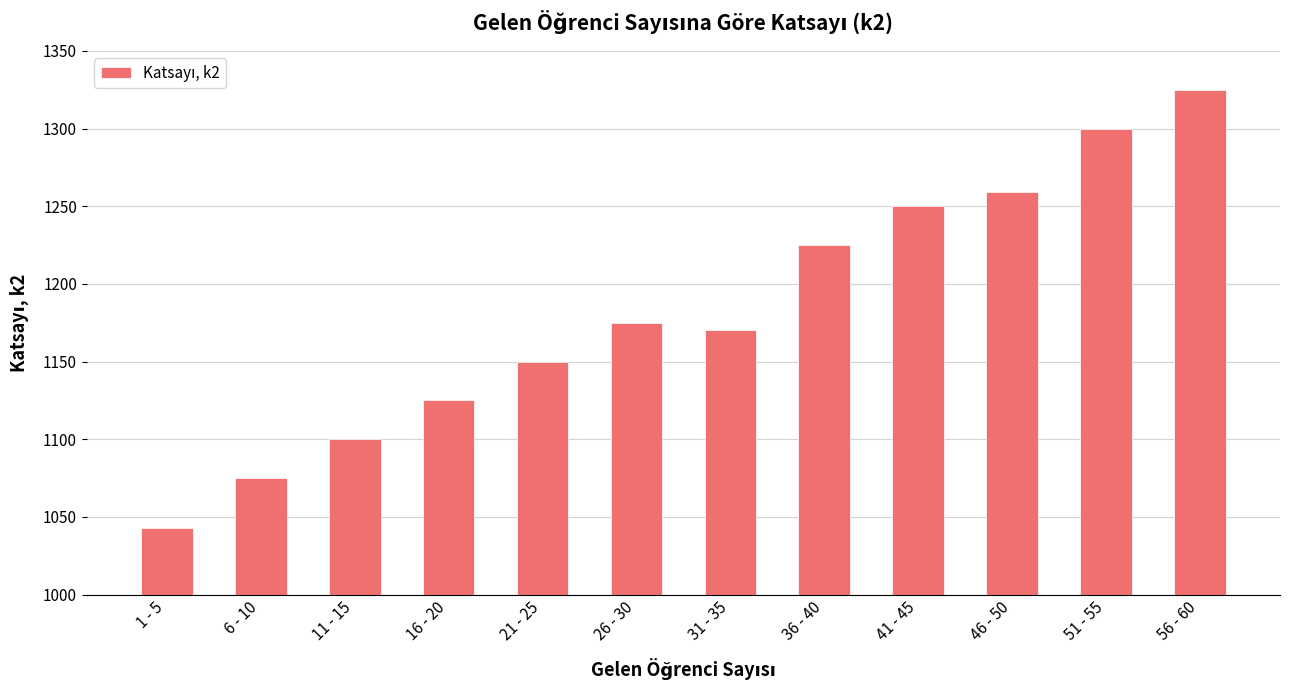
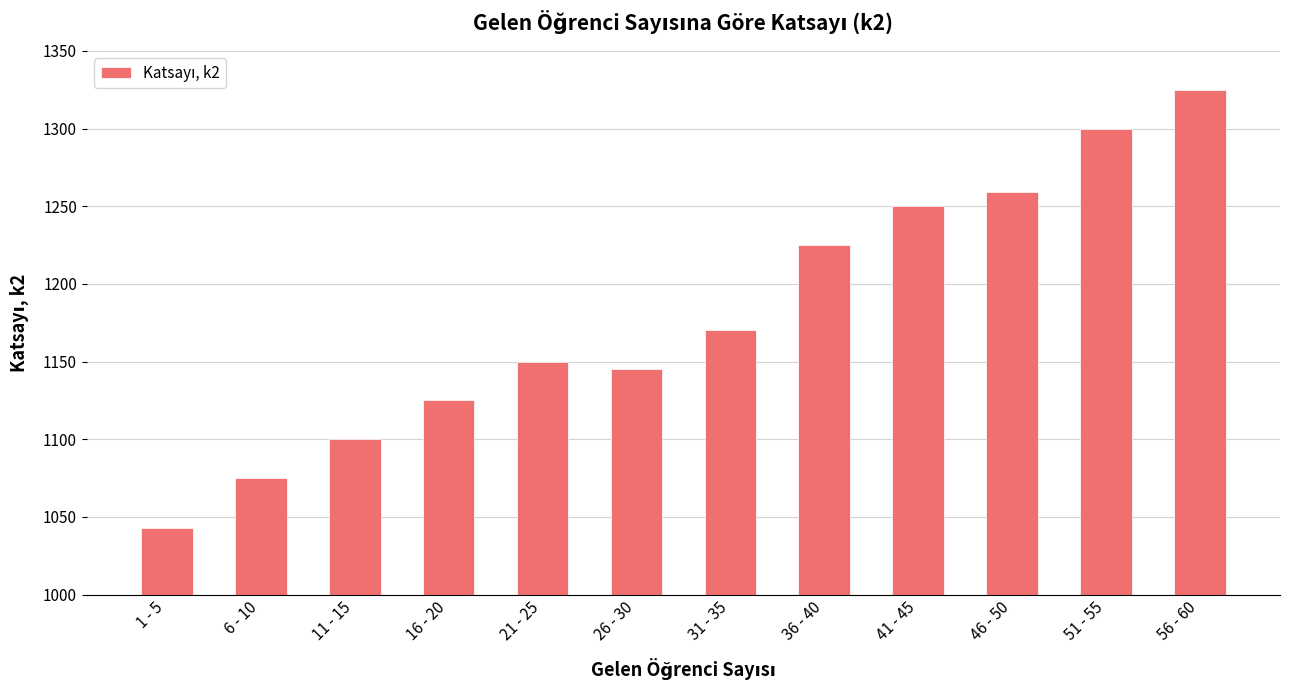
26 - 30: 1175 -> 1145
